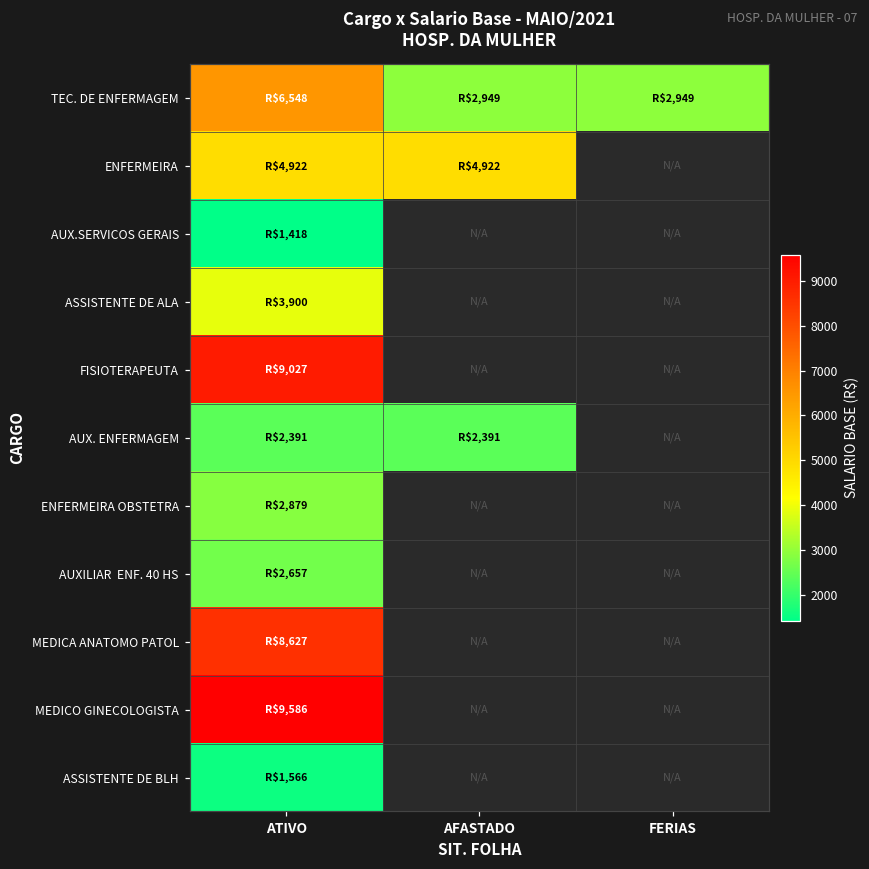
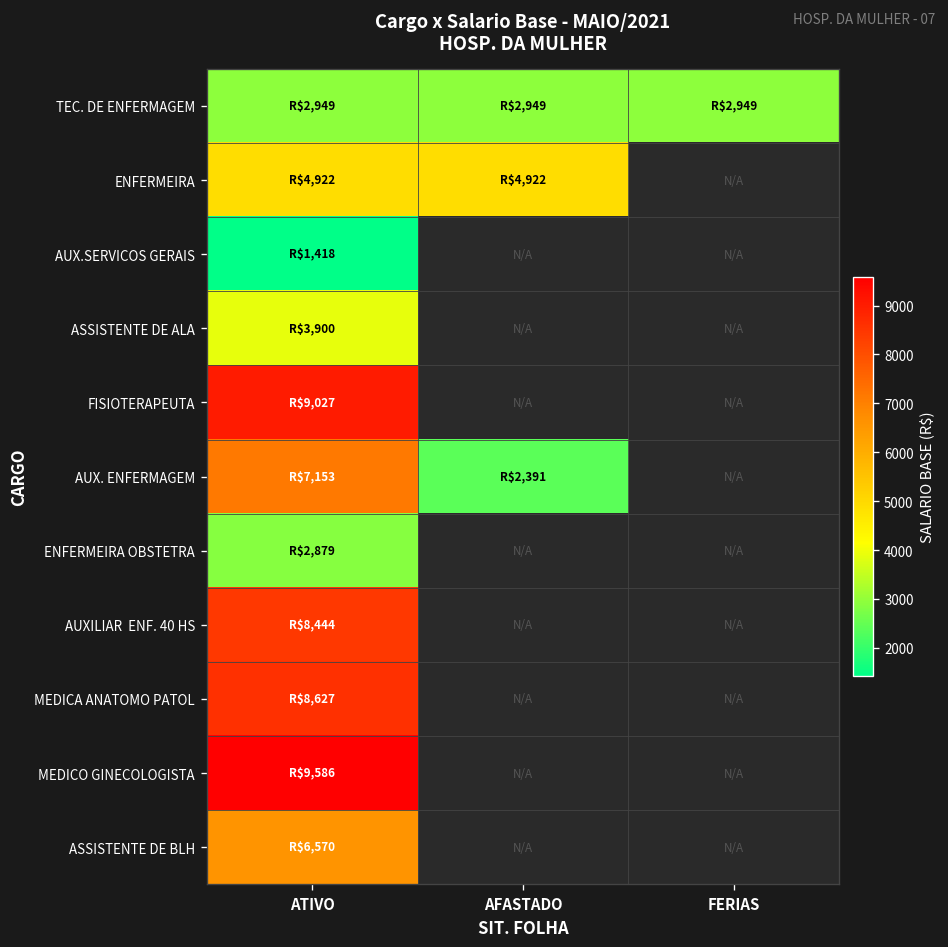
TEC. DE ENFERMAGEM, ATIVO: $6,548 -> $2,949
AUX. ENFERMAGEM, ATIVO: $2,391 -> $7,153
AUXILIAR ENF. 40 HS, ATIVO: $2,657 -> $8,444
ASSISTENTE DE BLH, ATIVO: $1,566 -> $6,570
